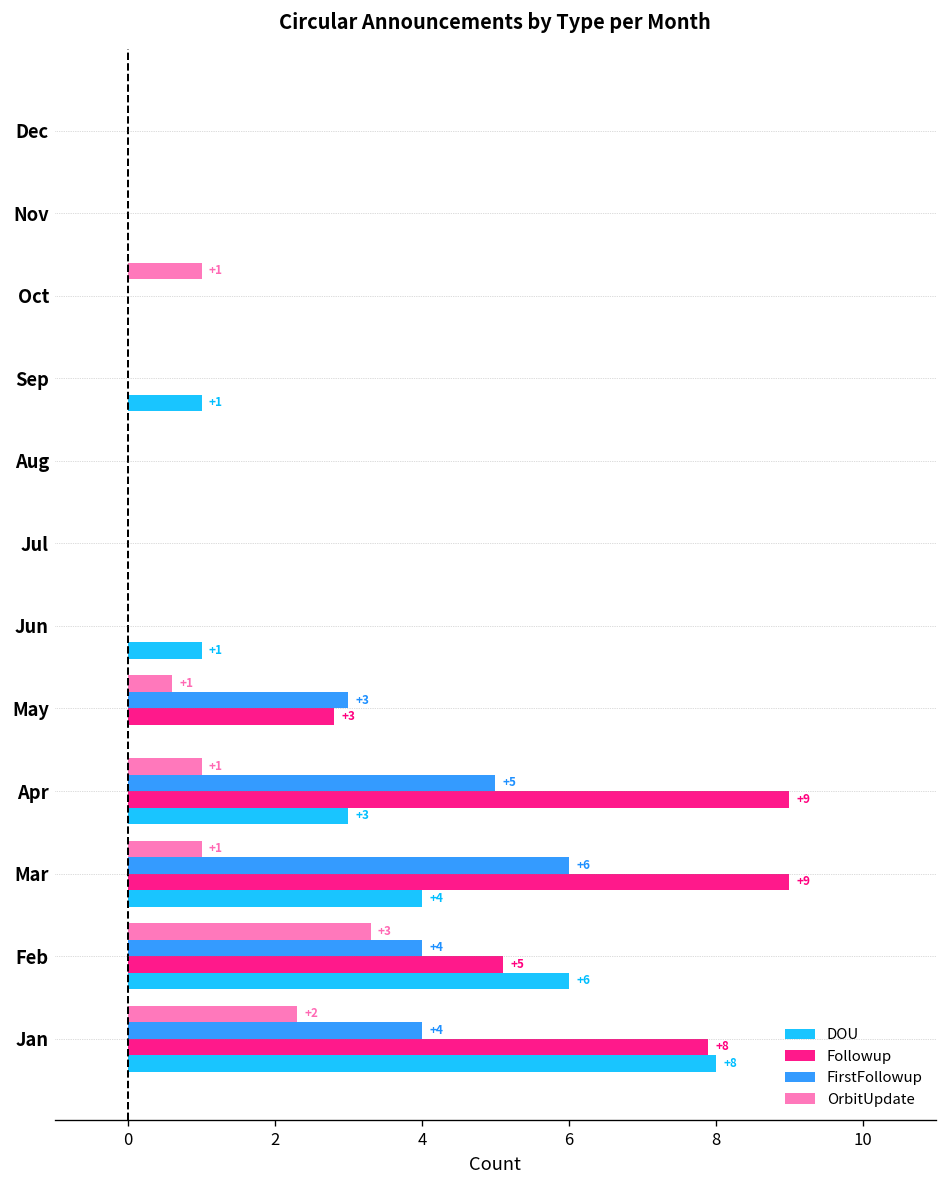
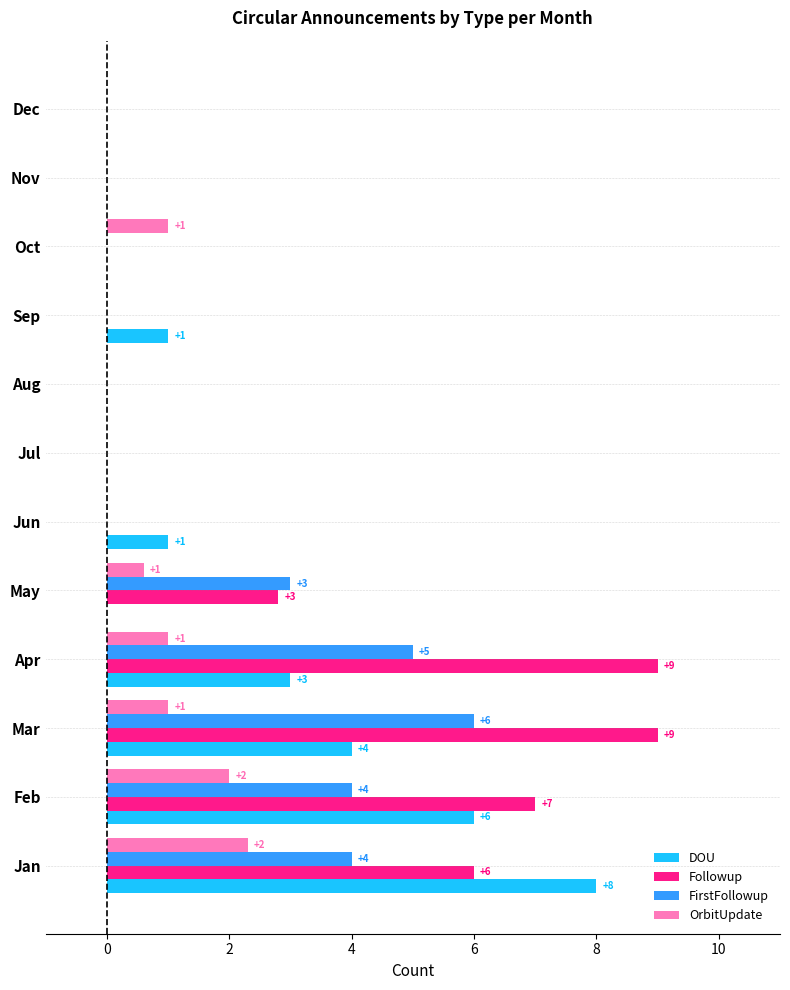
OrbitUpdate, Feb: +3 -> +2
Followup, Feb: +5 -> +7
Followup, Jan: +8 -> +6
